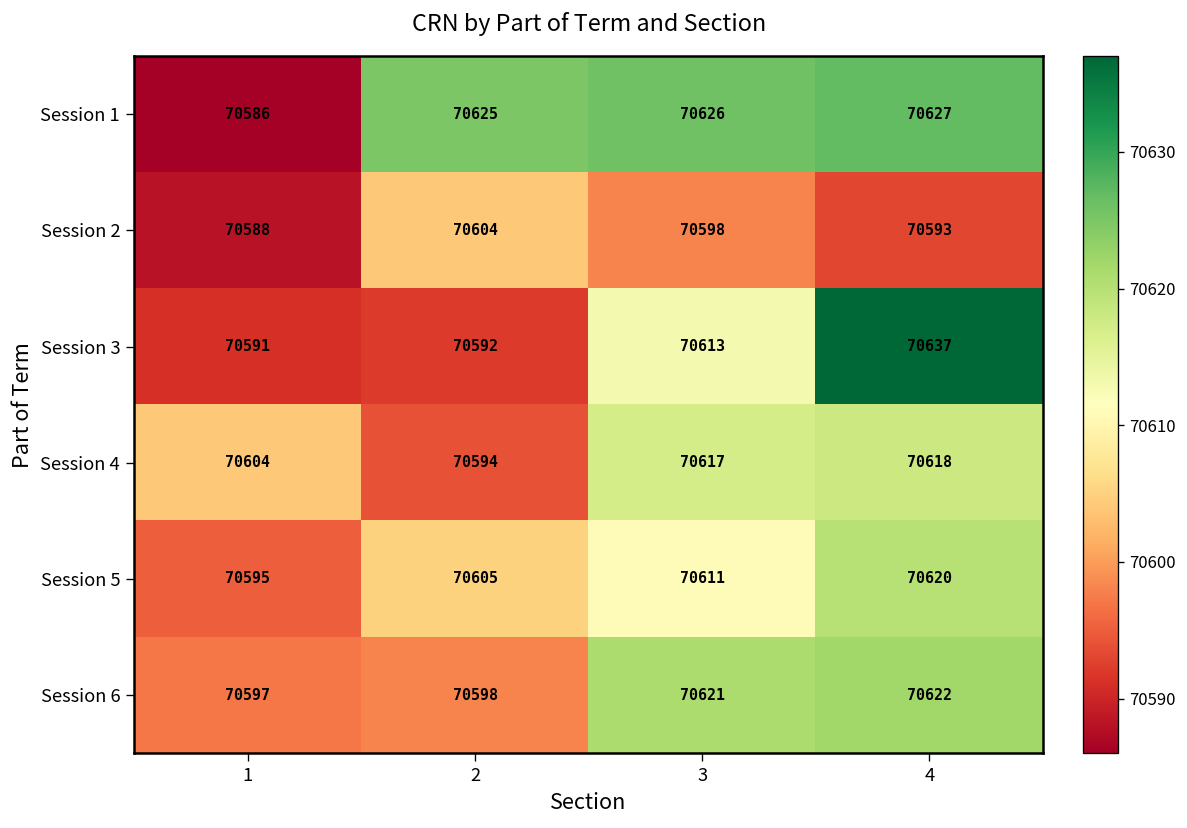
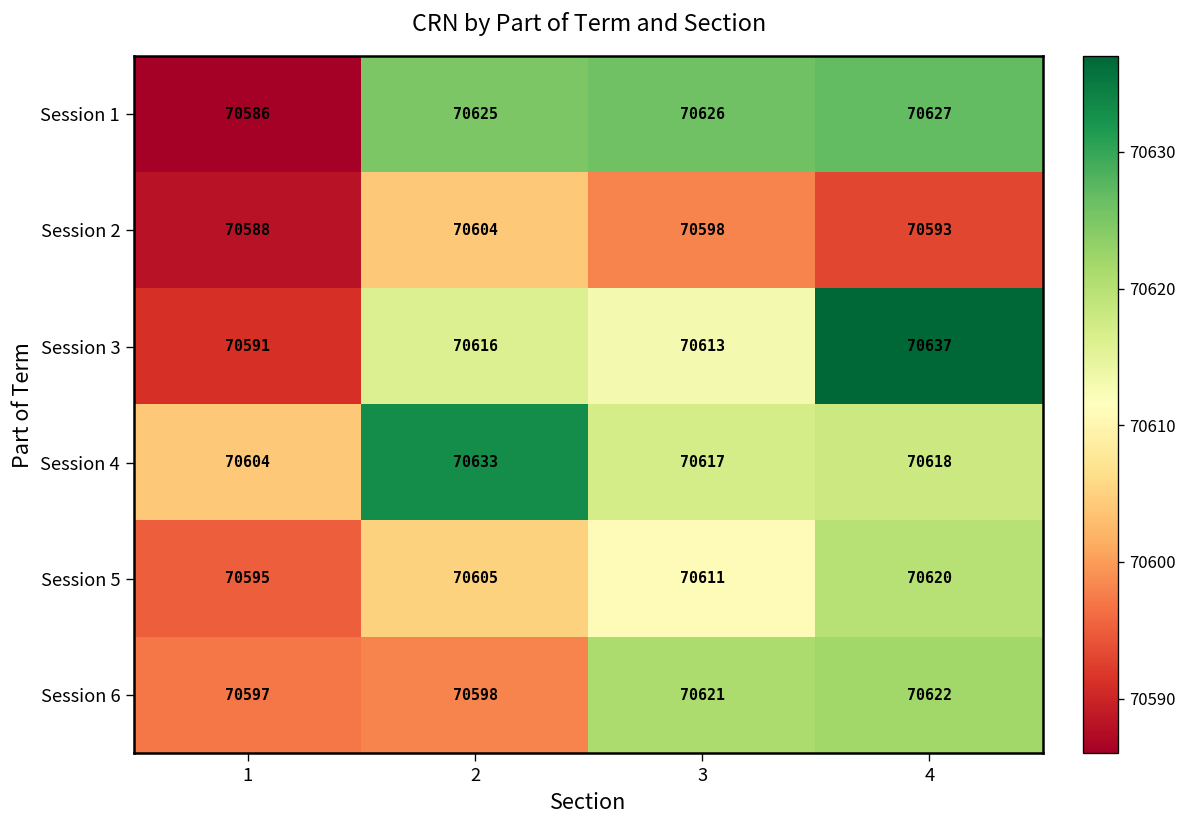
Session 3, 2: 70592 -> 70616
Session 4, 2: 70594 -> 70633
